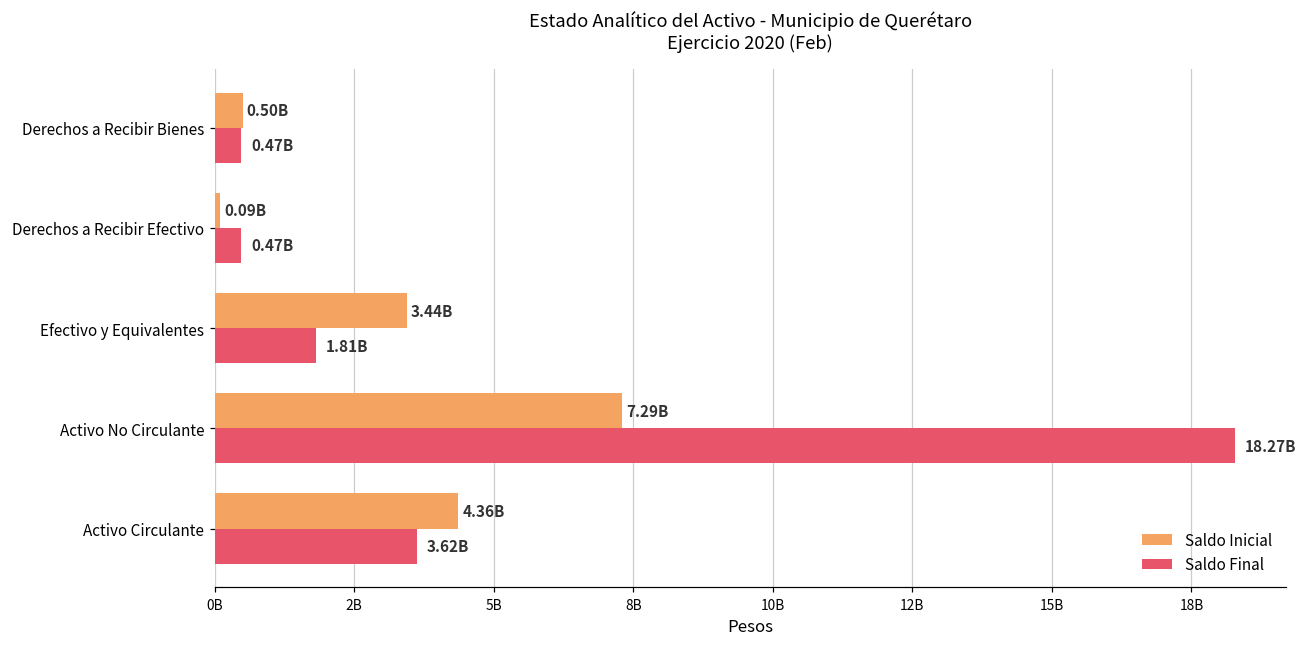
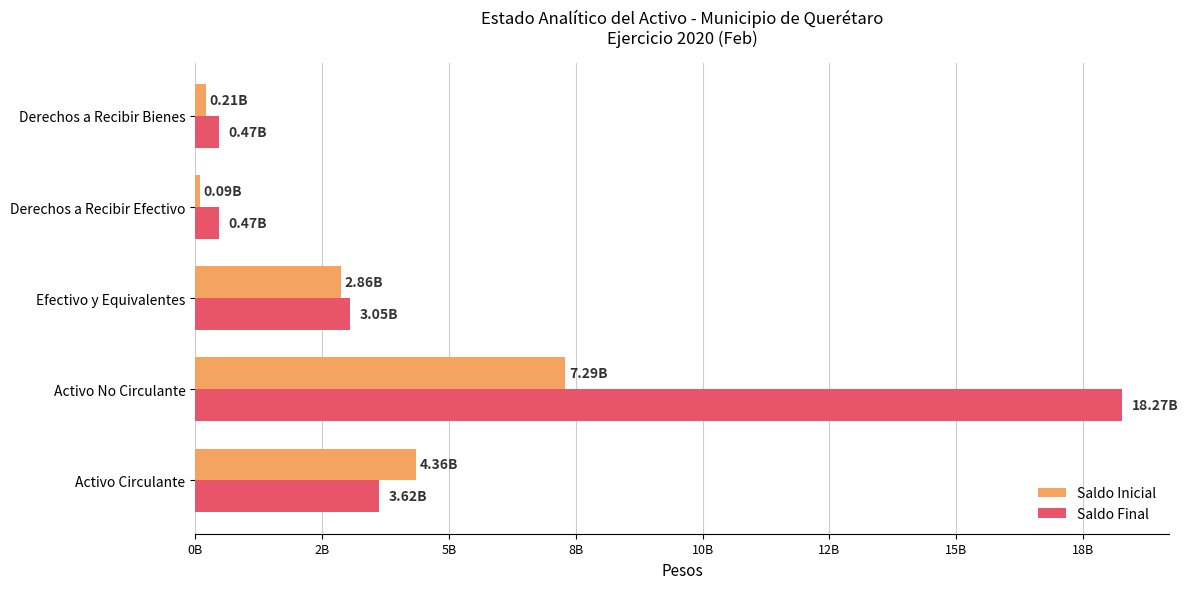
Saldo Inicial, Derechos a Recibir Bienes: 0.50B -> 0.21B
Saldo Inicial, Efectivo y Equivalentes: 3.44B -> 2.86B
Saldo Final, Efectivo y Equivalentes: 1.81B -> 3.05B
